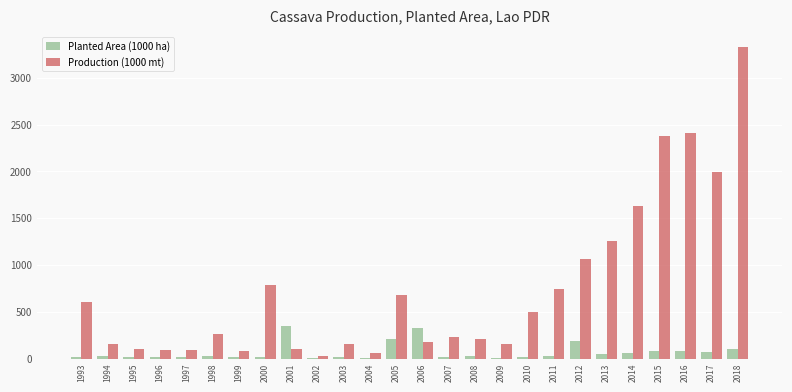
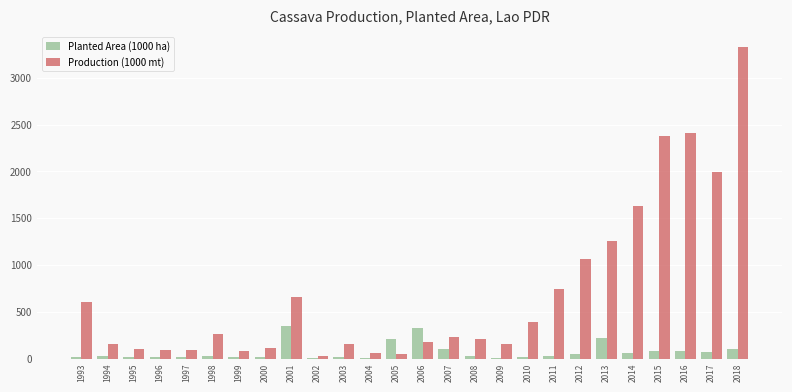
Production (1000 mt), 2000: 800 -> 100
Production (1000 mt), 2001: 100 -> 700
Production (1000 mt), 2005: 700 -> 100
Planted Area (1000 ha), 2007: 0 -> 100
Production (1000 mt), 2010: 500 -> 400
Planted Area (1000 ha), 2012: 200 -> 0
Planted Area (1000 ha), 2013: 0 -> 200
